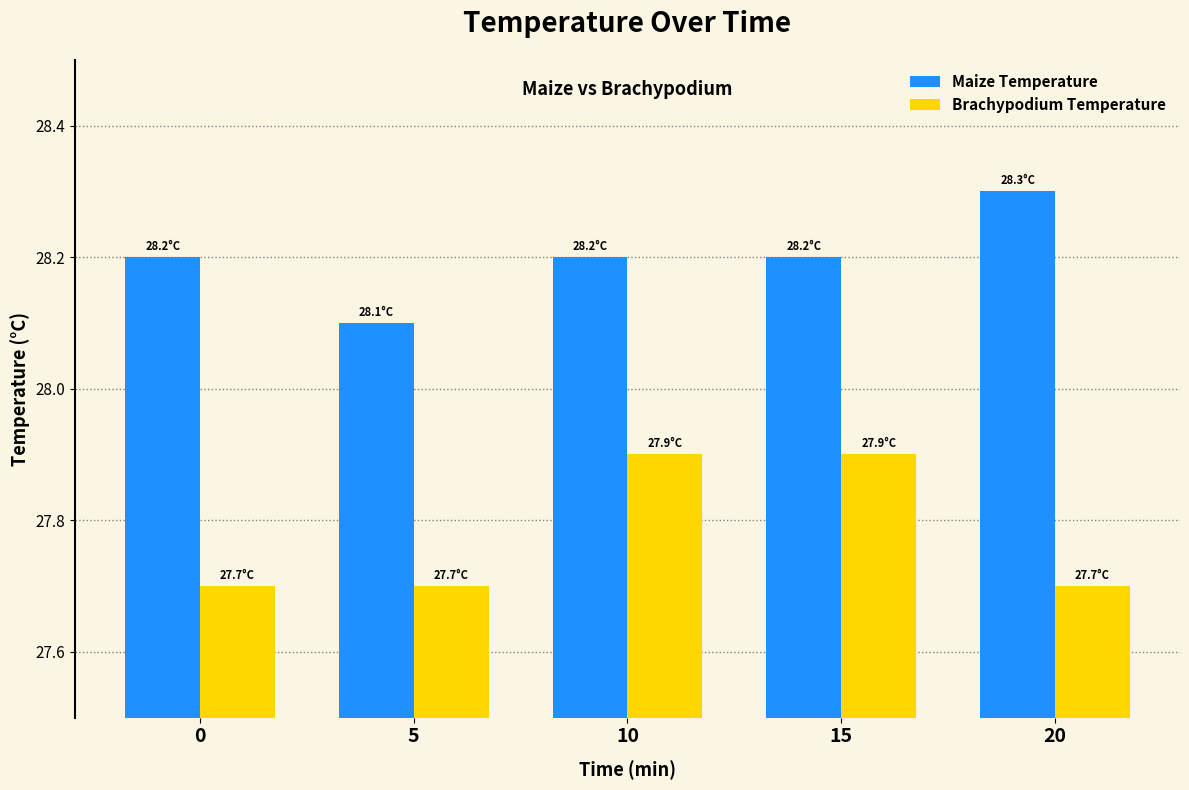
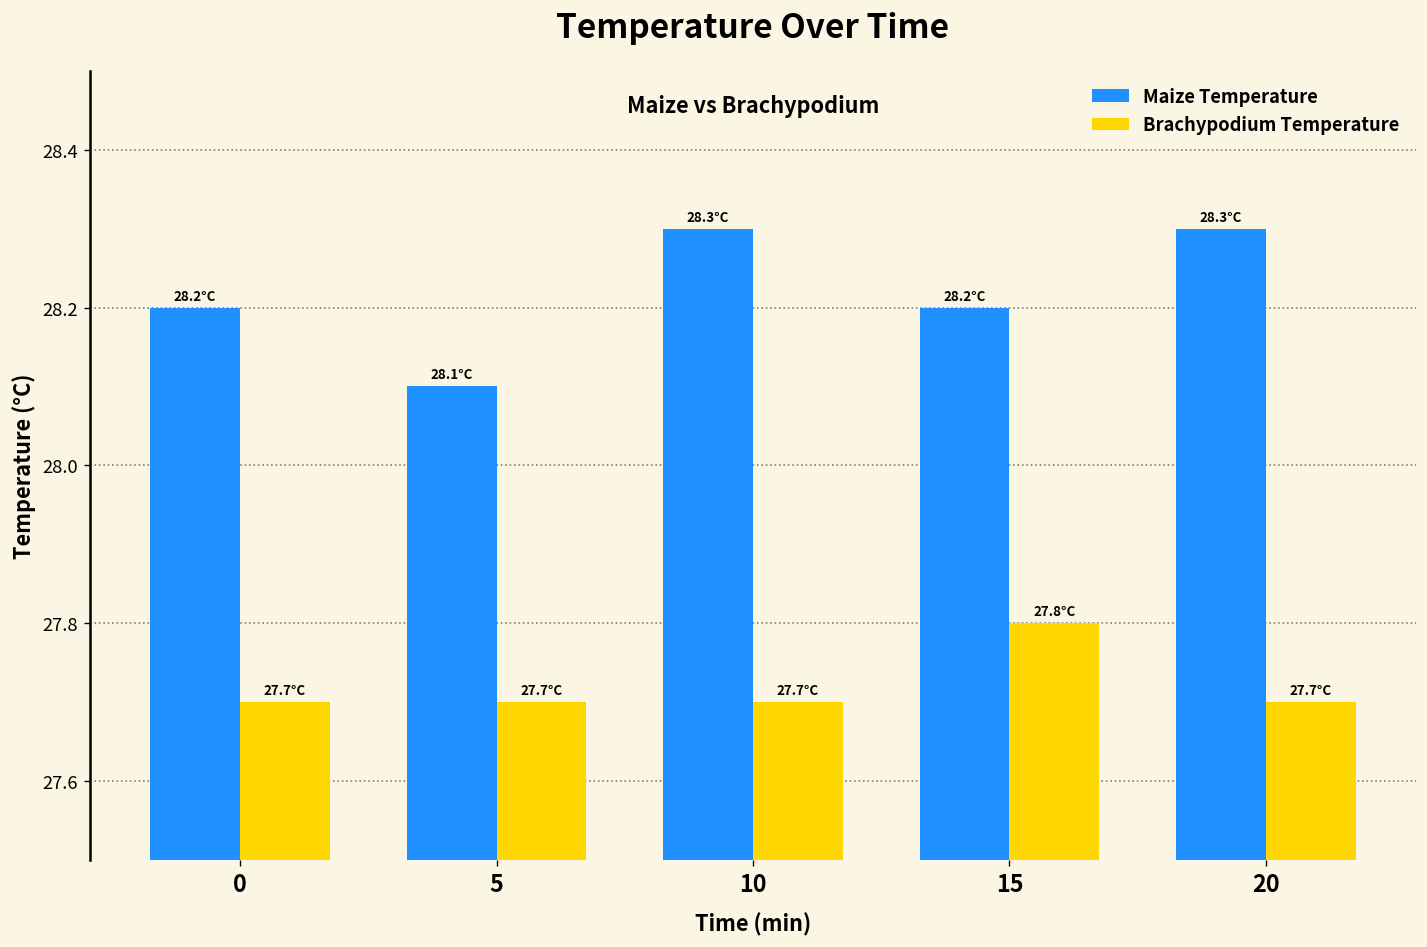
Maize Temperature, 10: 28.2°C -> 28.3°C
Brachypodium Temperature, 10: 27.9°C -> 27.7°C
Brachypodium Temperature, 15: 27.9°C -> 27.8°C
